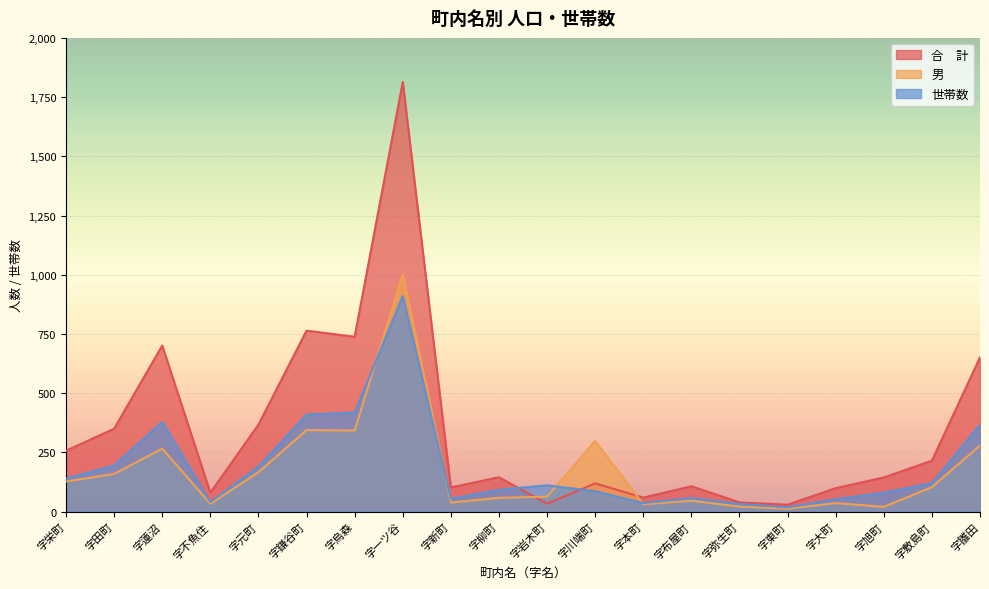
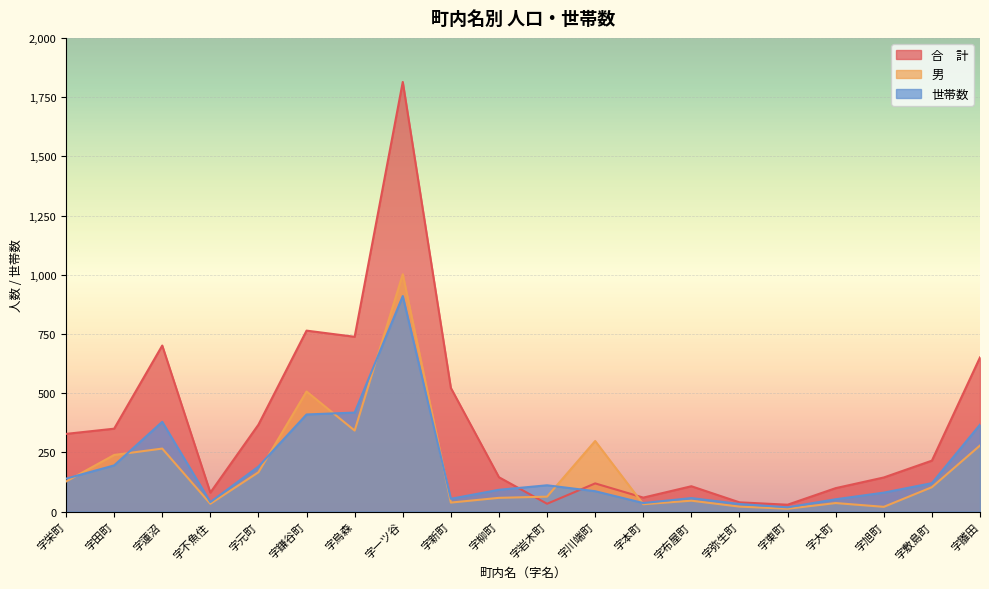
合 計, 字栄町: 260 -> 330
男, 字田町: 160 -> 240
男, 字鎌谷町: 340 -> 510
合 計, 字新町: 100 -> 520
